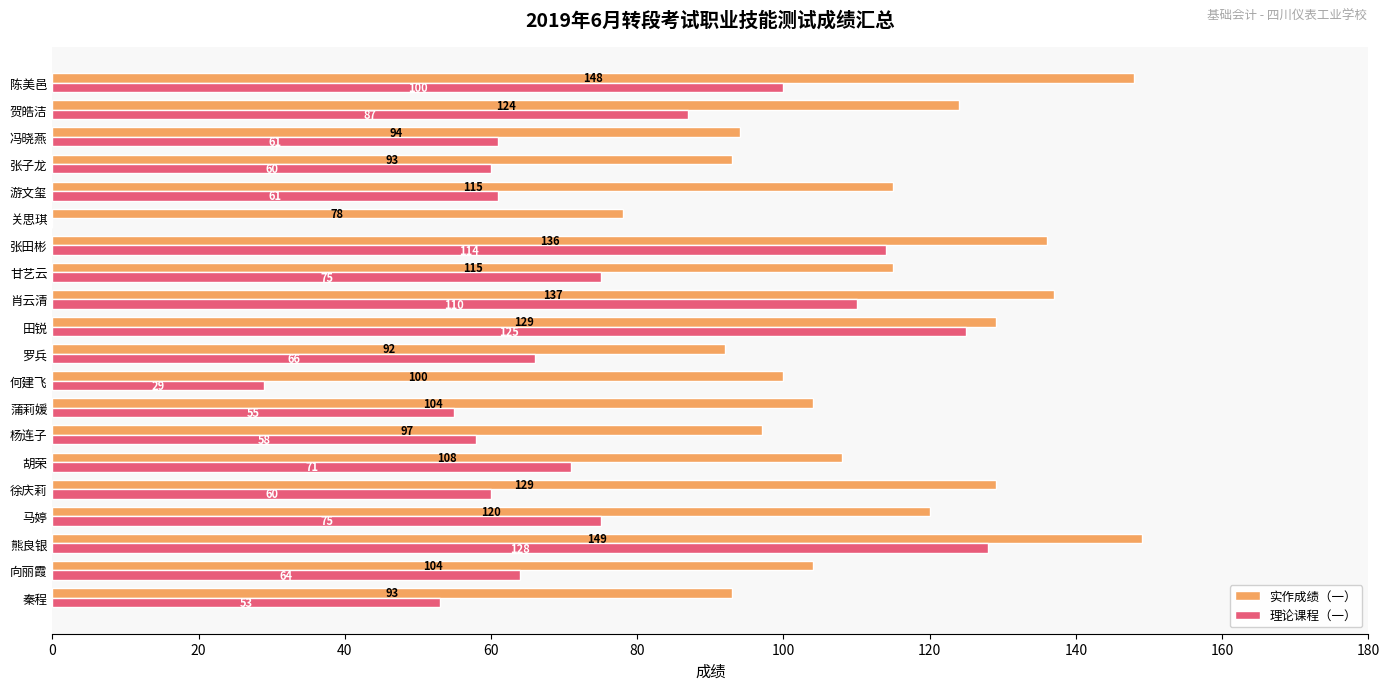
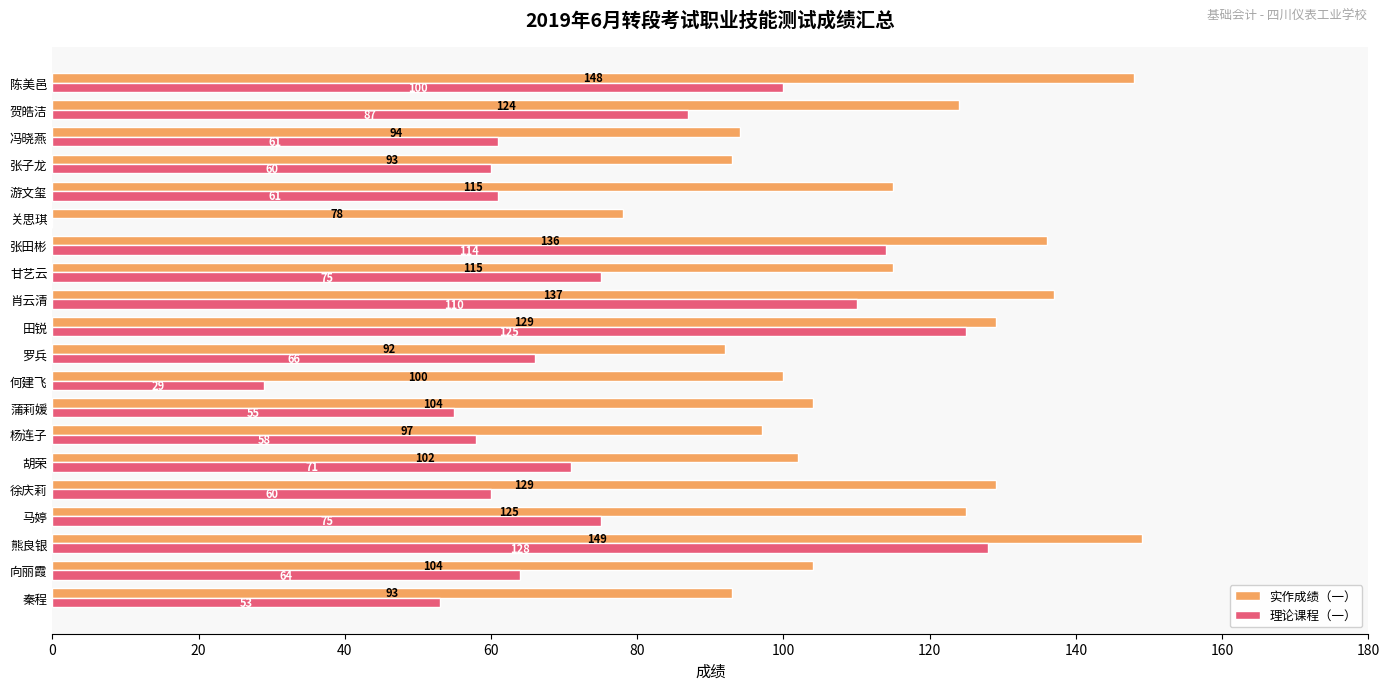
实作成绩（一）, 胡荣: 108 -> 102
实作成绩（一）, 马婷: 120 -> 125
